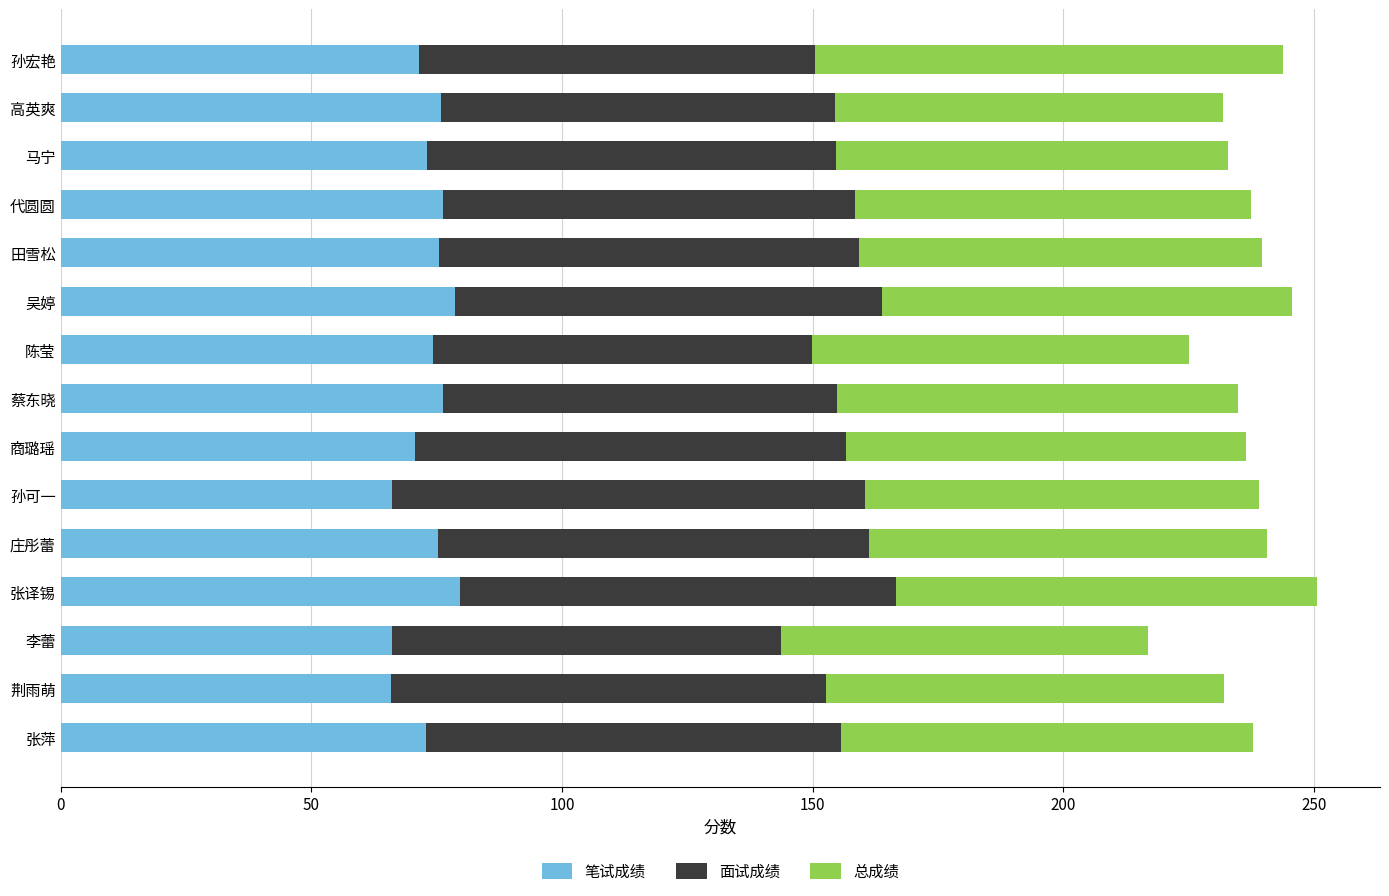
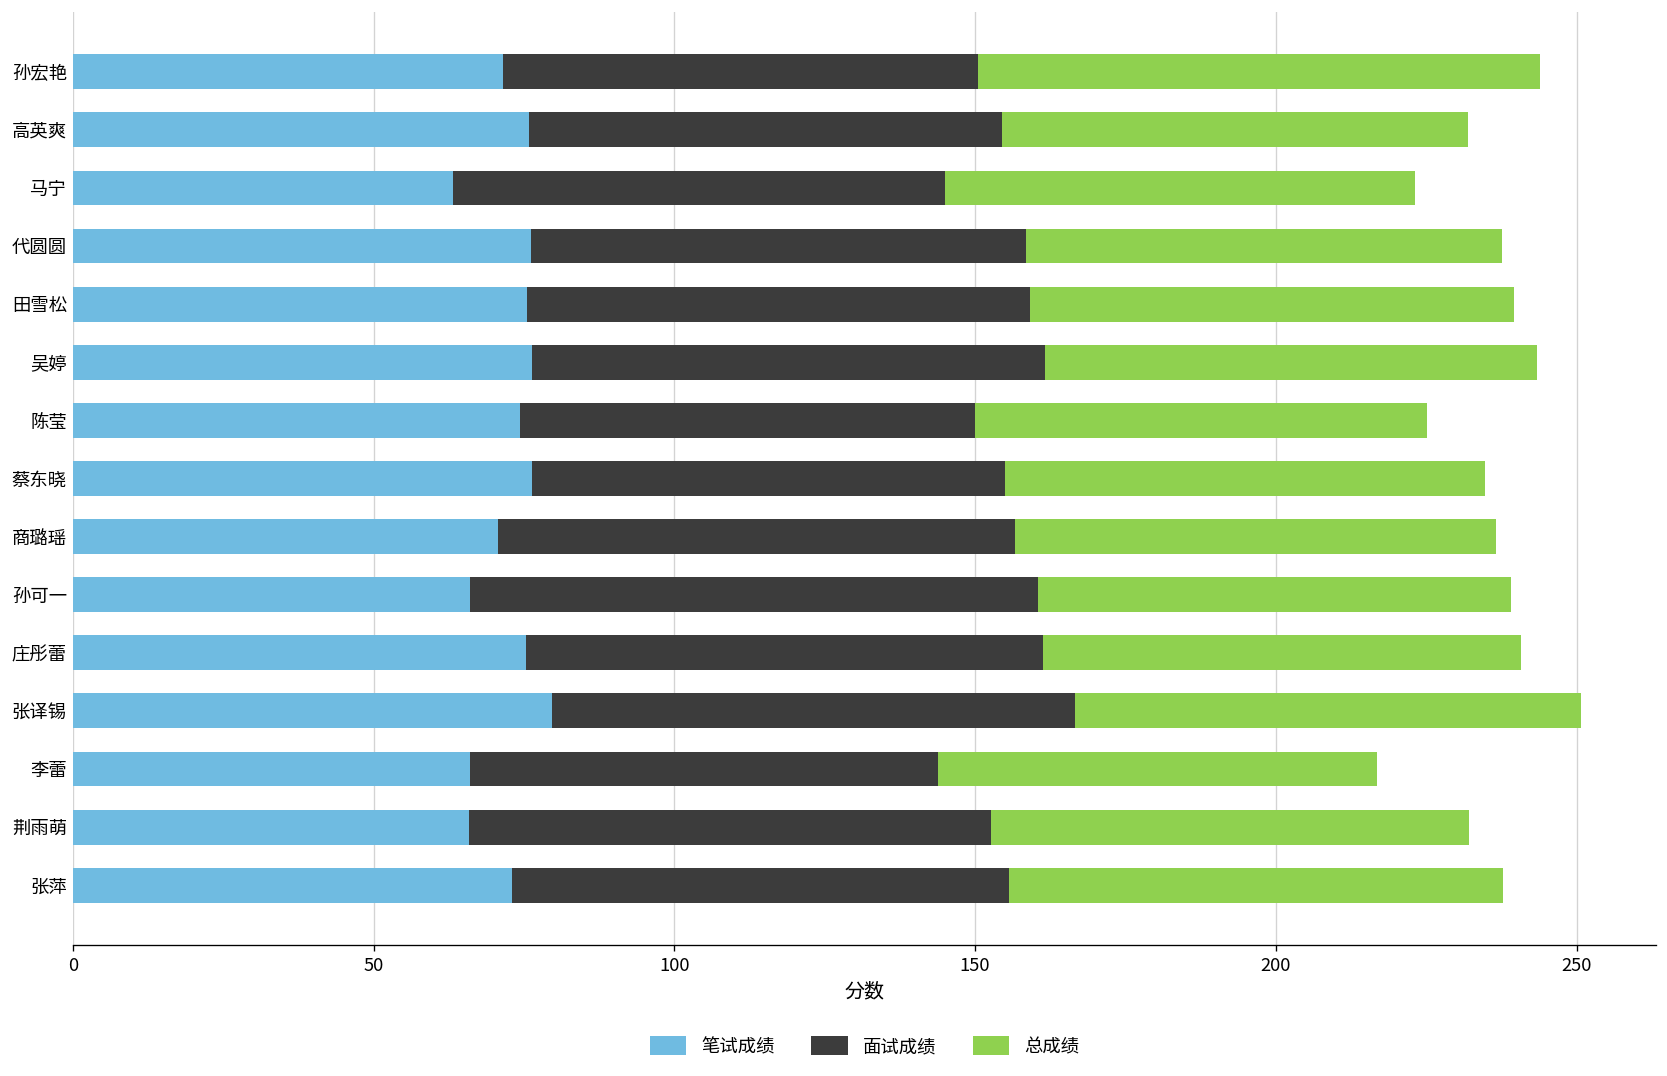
笔试成绩, 马宁: 73 -> 63
笔试成绩, 吴婷: 79 -> 76
